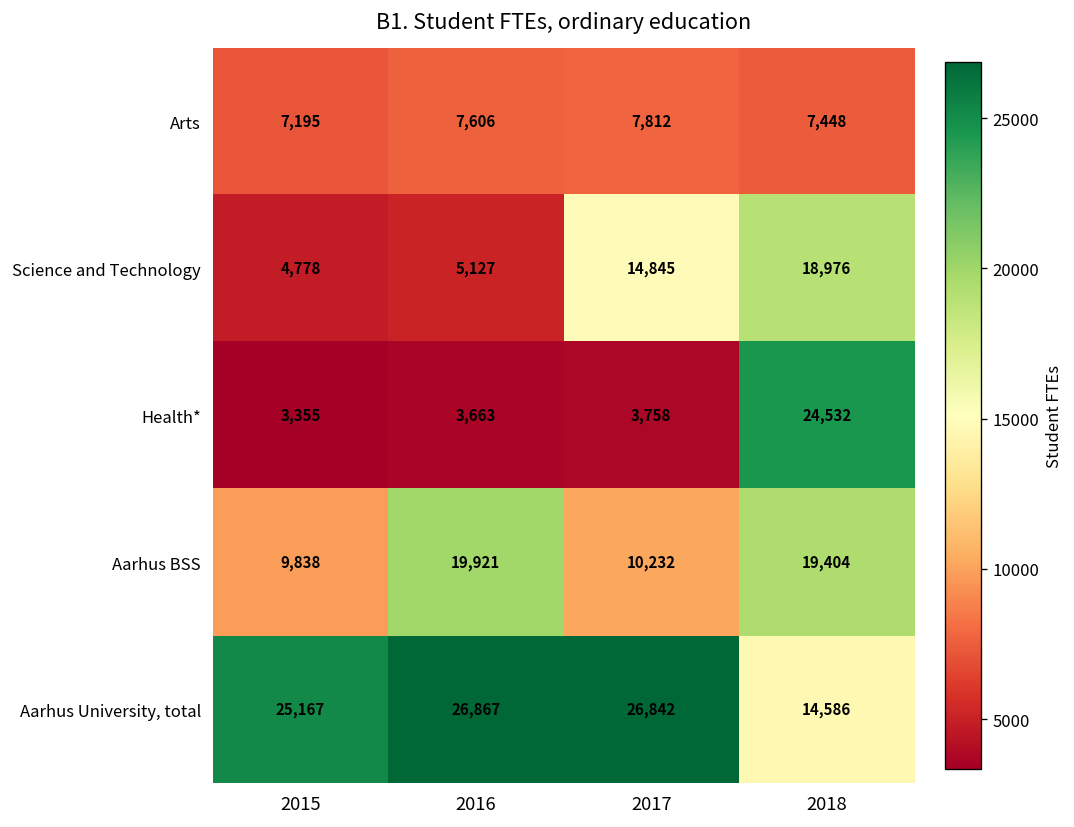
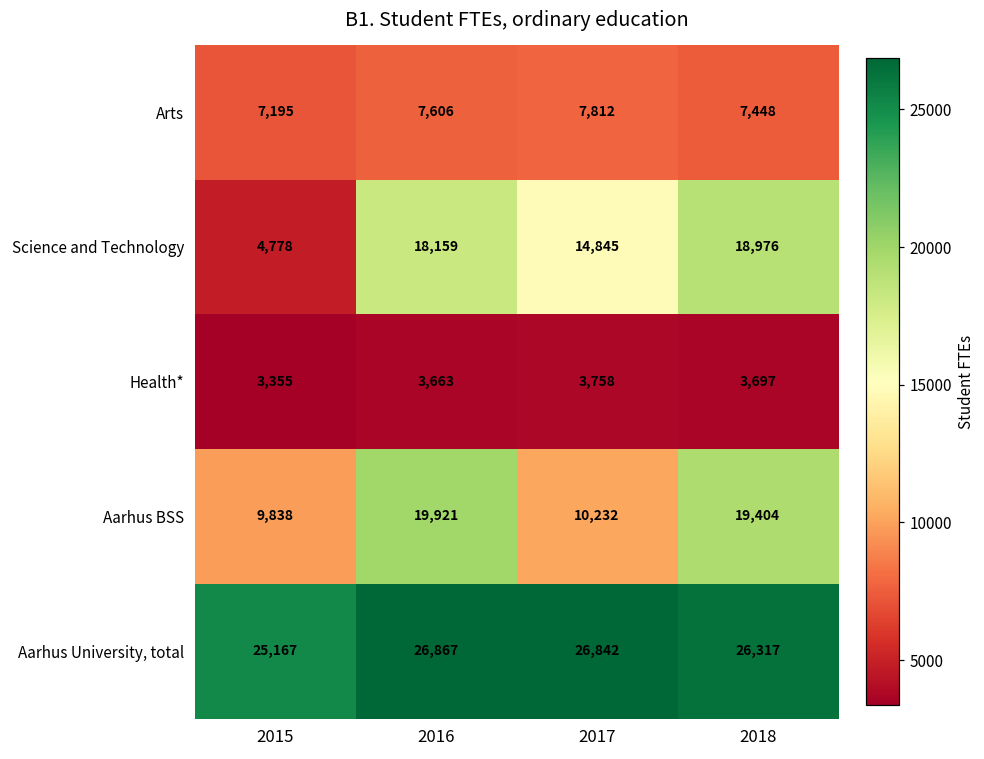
Science and Technology, 2016: 5,127 -> 18,159
Health*, 2018: 24,532 -> 3,697
Aarhus University, total, 2018: 14,586 -> 26,317
